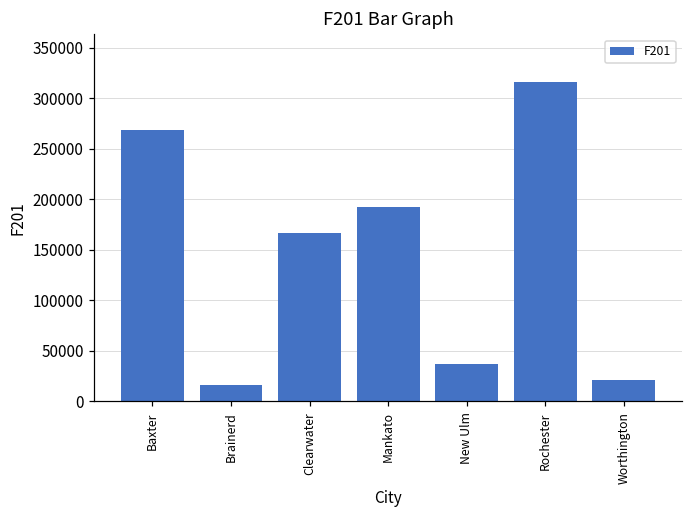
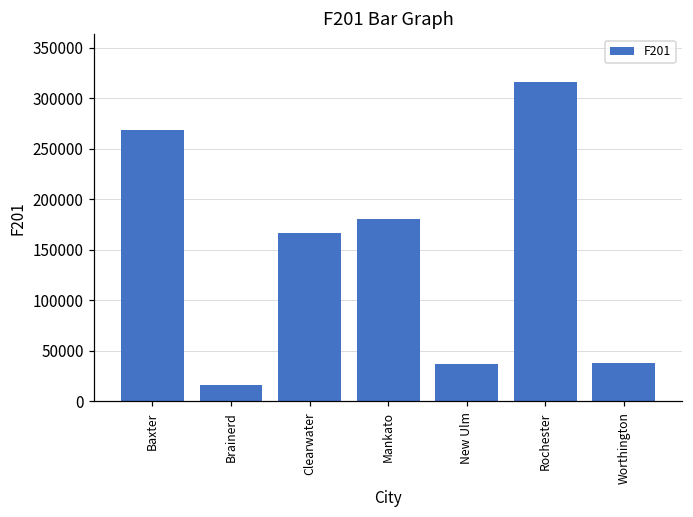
Mankato: 190000 -> 180000
Worthington: 20000 -> 40000
